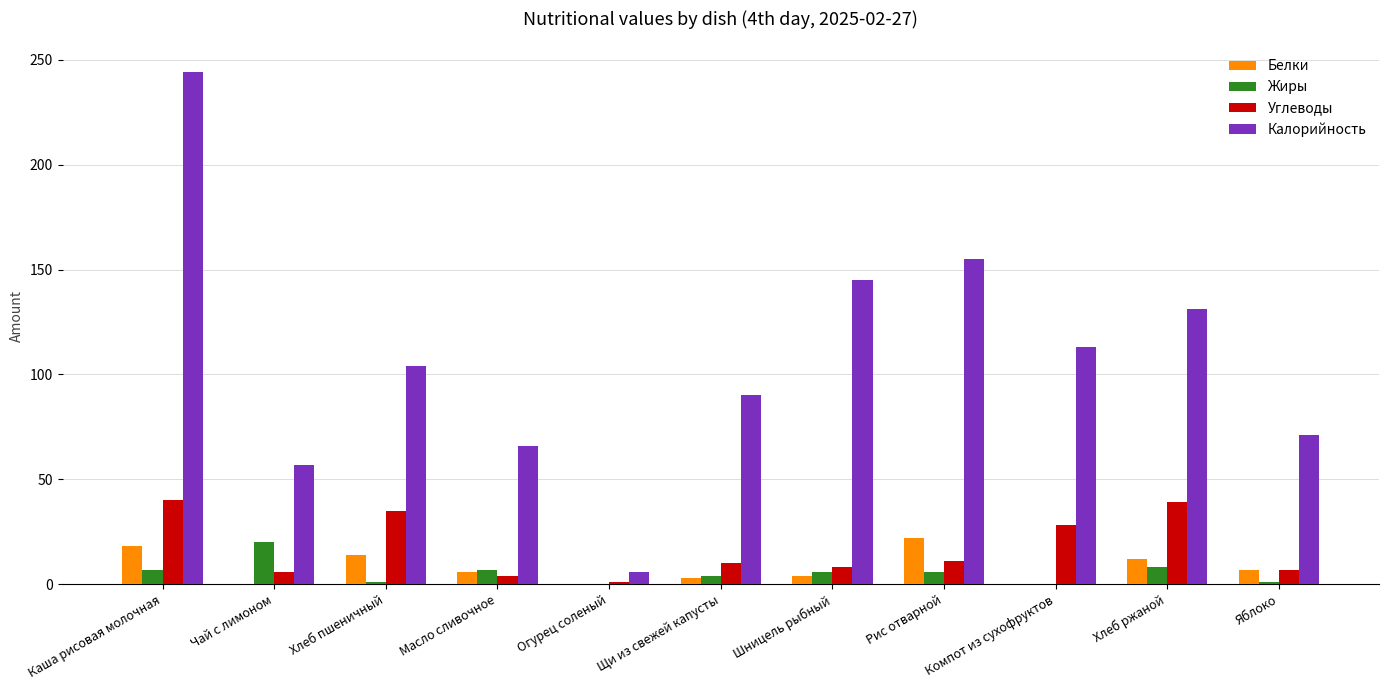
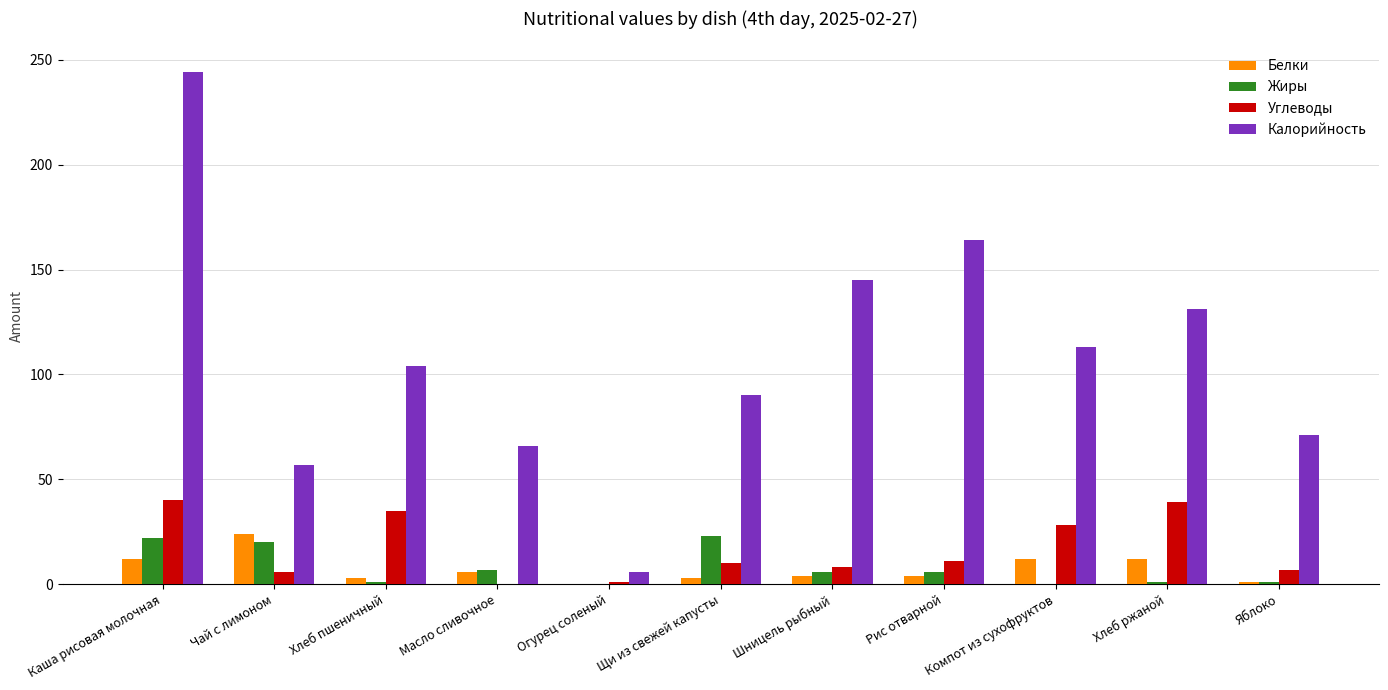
Белки, Каша рисовая молочная: 18 -> 12
Жиры, Каша рисовая молочная: 7 -> 22
Белки, Чай с лимоном: 0 -> 24
Белки, Хлеб пшеничный: 14 -> 3
Углеводы, Масло сливочное: 4 -> 0
Жиры, Щи из свежей капусты: 4 -> 23
Белки, Рис отварной: 22 -> 4
Калорийность, Рис отварной: 155 -> 164
Белки, Компот из сухофруктов: 0 -> 12
Жиры, Хлеб ржаной: 8 -> 1
Белки, Яблоко: 7 -> 1
